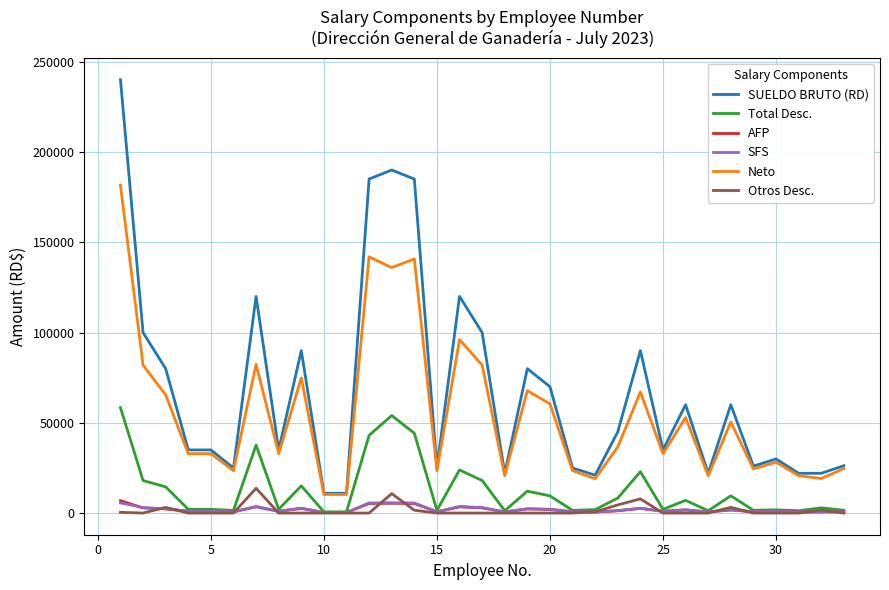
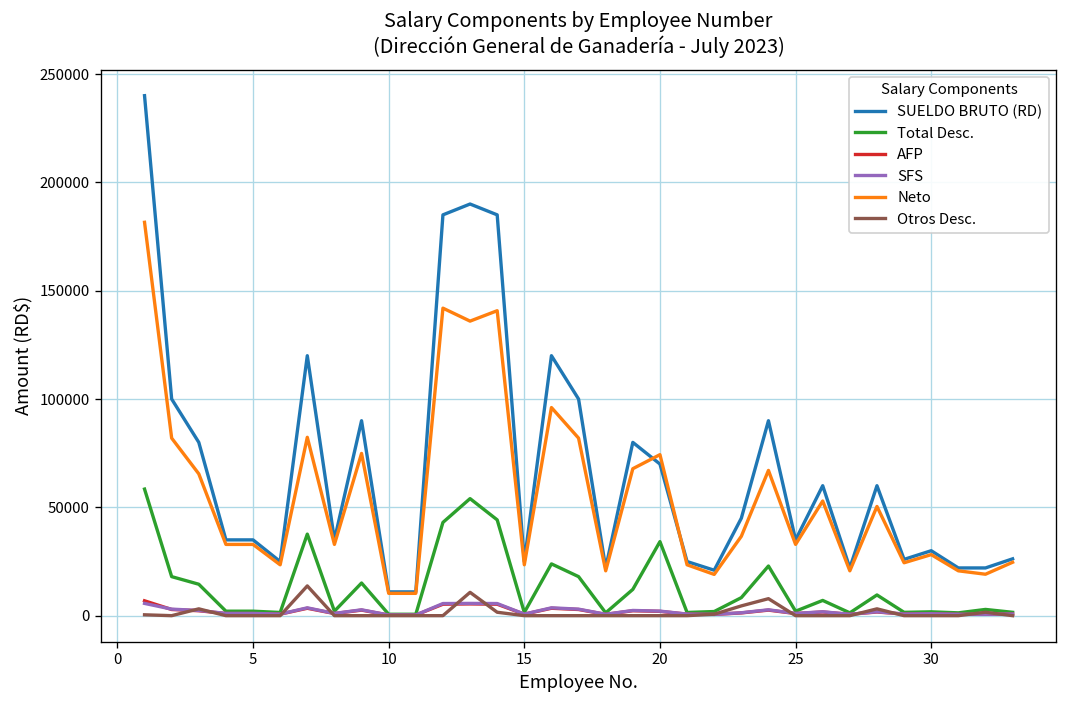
Total Desc., 20: 10000 -> 34000
Neto, 20: 60000 -> 74000
